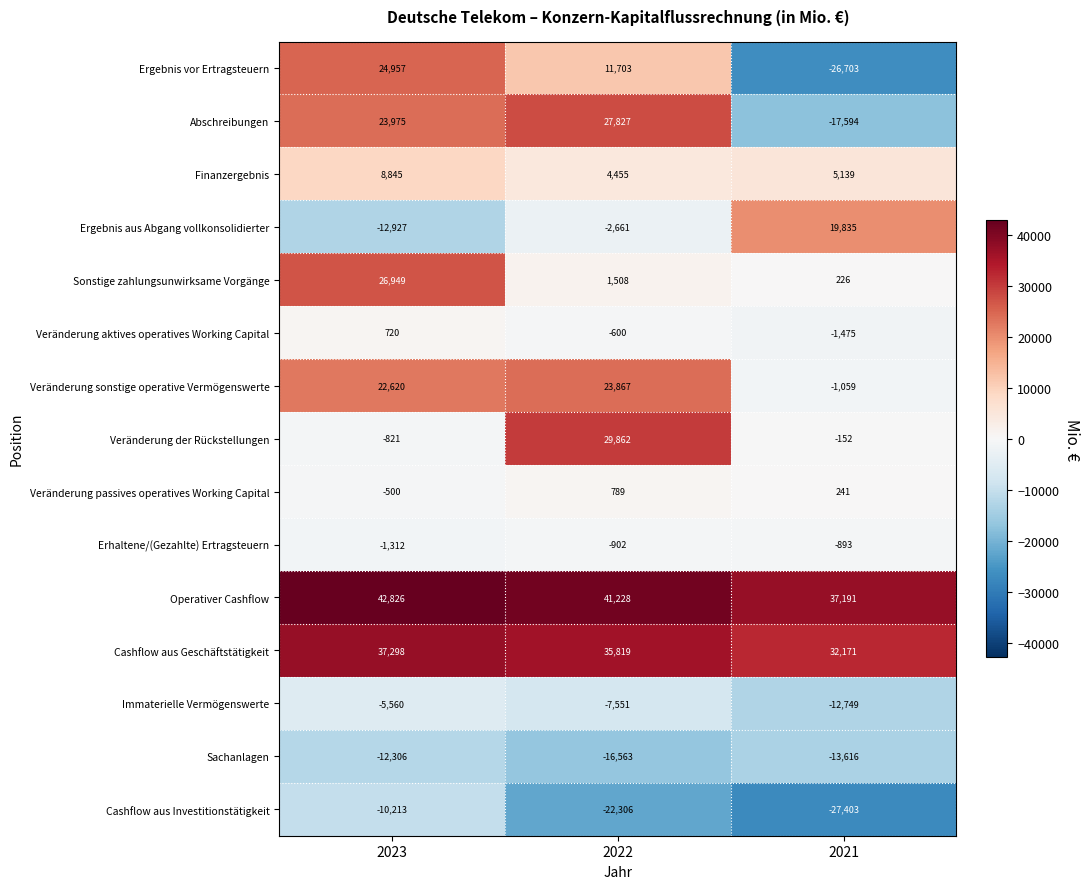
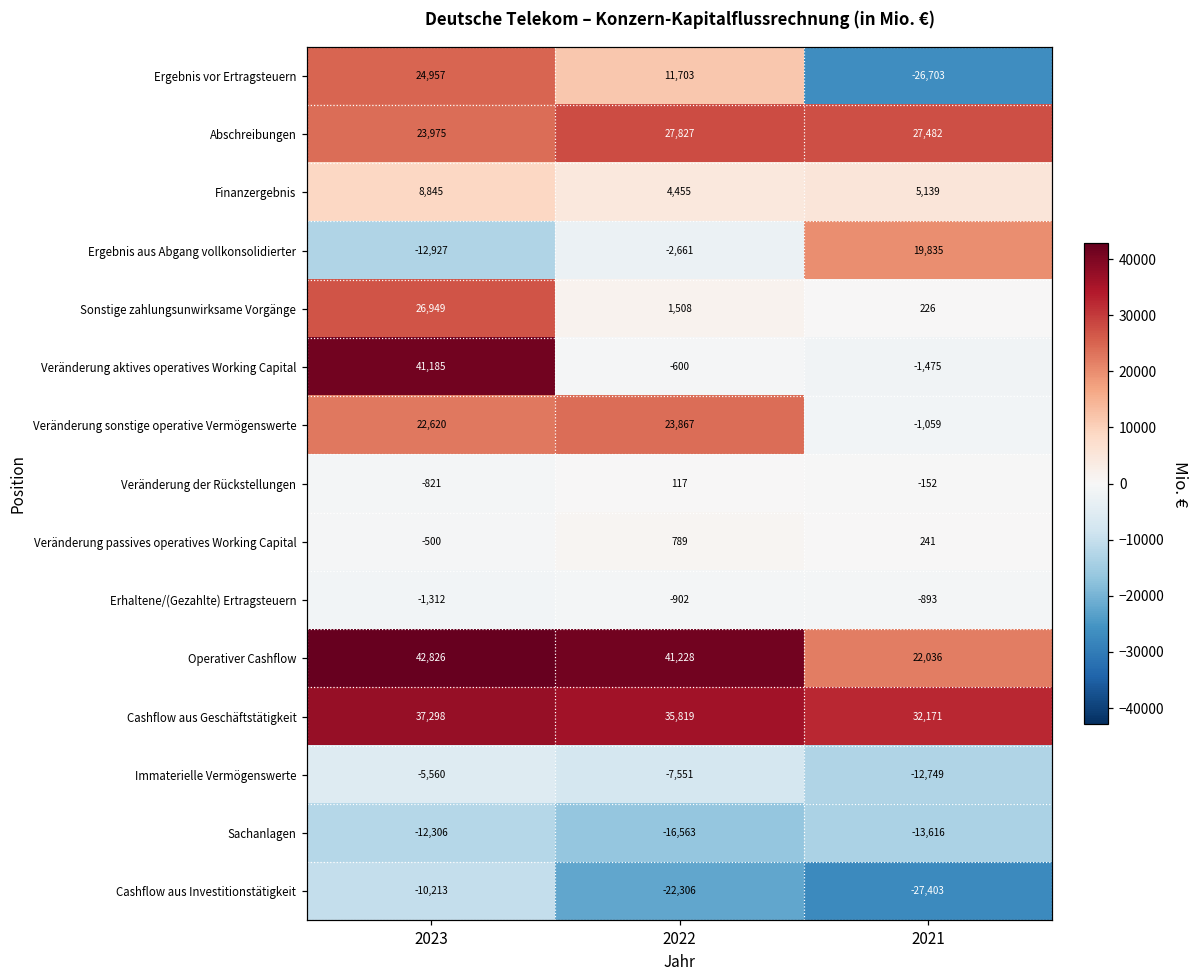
Abschreibungen, 2021: -17,594 -> 27,482
Veränderung aktives operatives Working Capital, 2023: 720 -> 41,185
Veränderung der Rückstellungen, 2022: 29,862 -> 117
Operativer Cashflow, 2021: 37,191 -> 22,036
